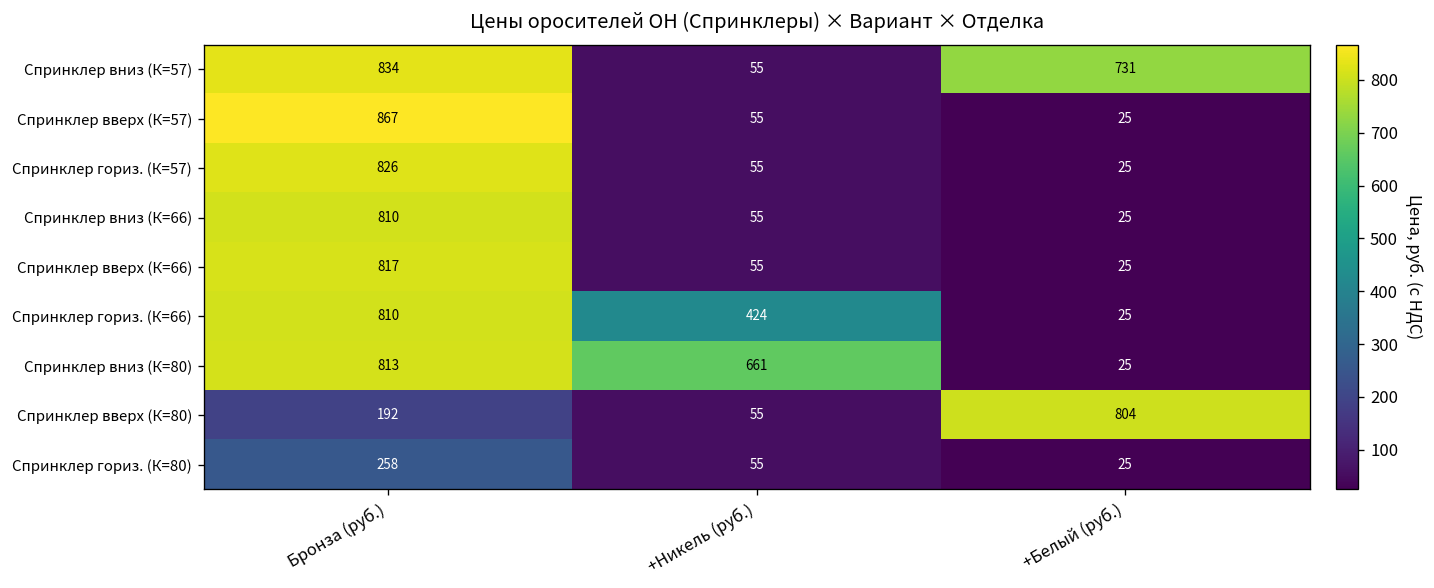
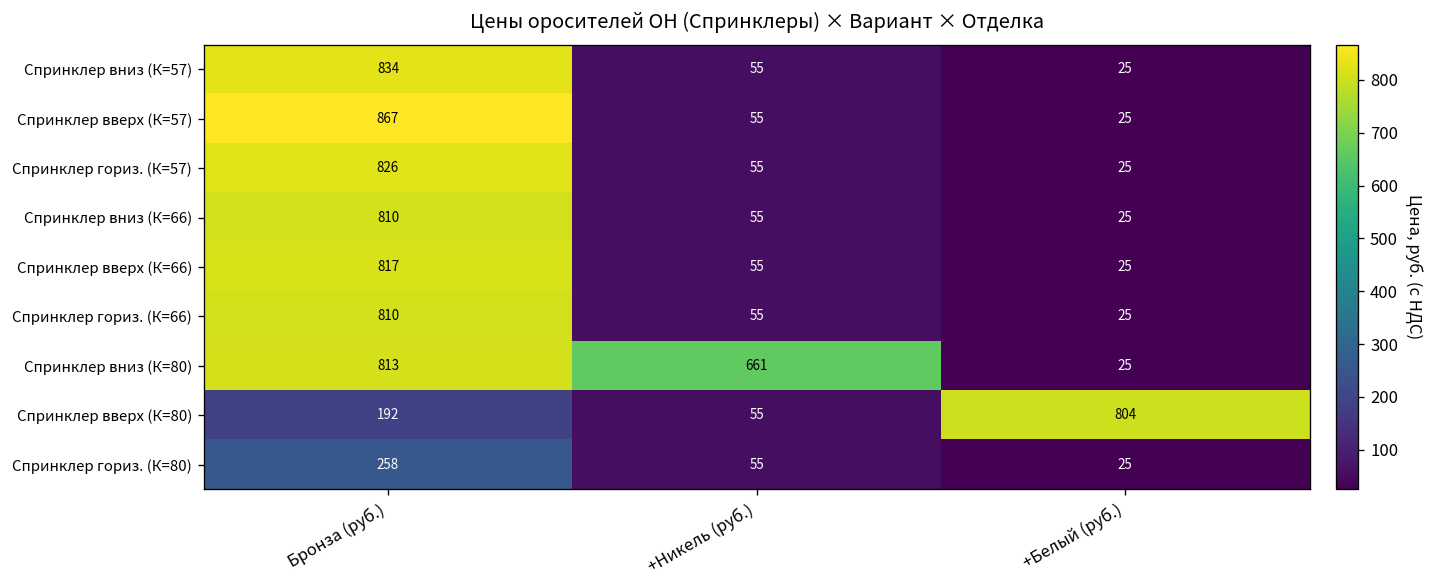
Спринклер вниз (К=57), +Белый (руб.): 731 -> 25
Спринклер гориз. (К=66), +Никель (руб.): 424 -> 55
